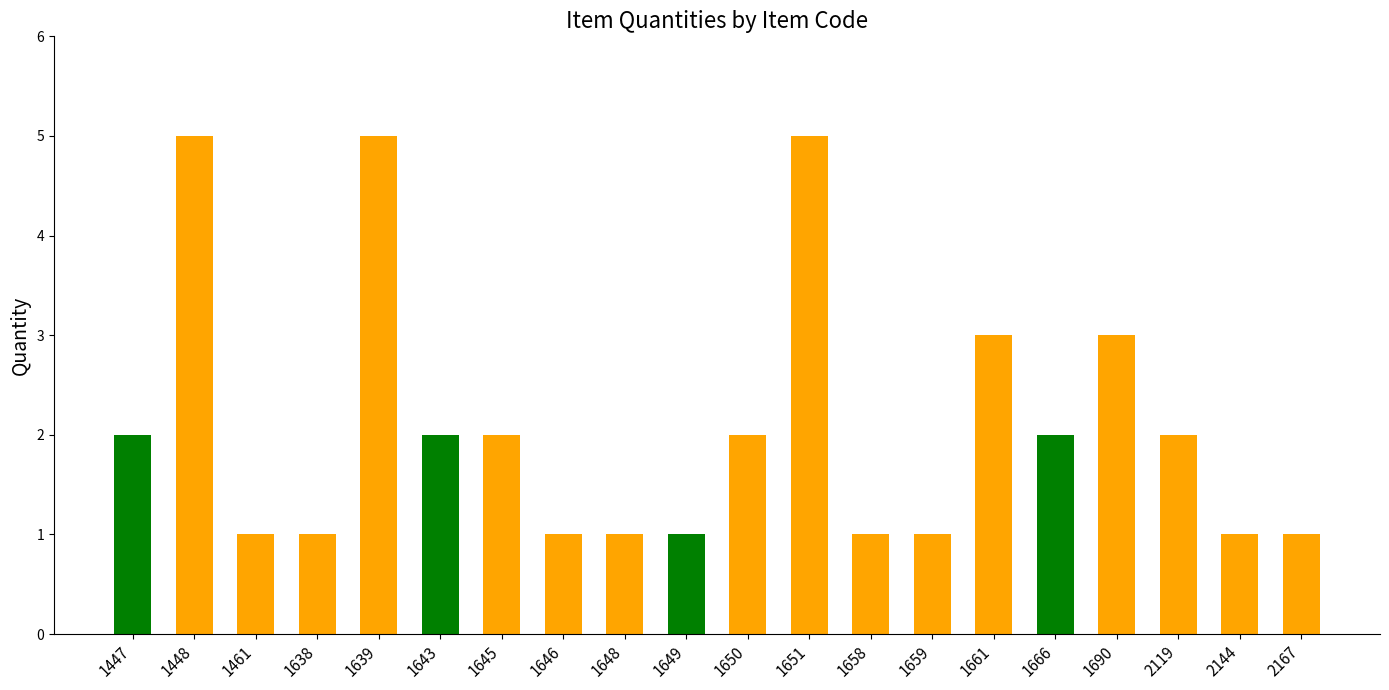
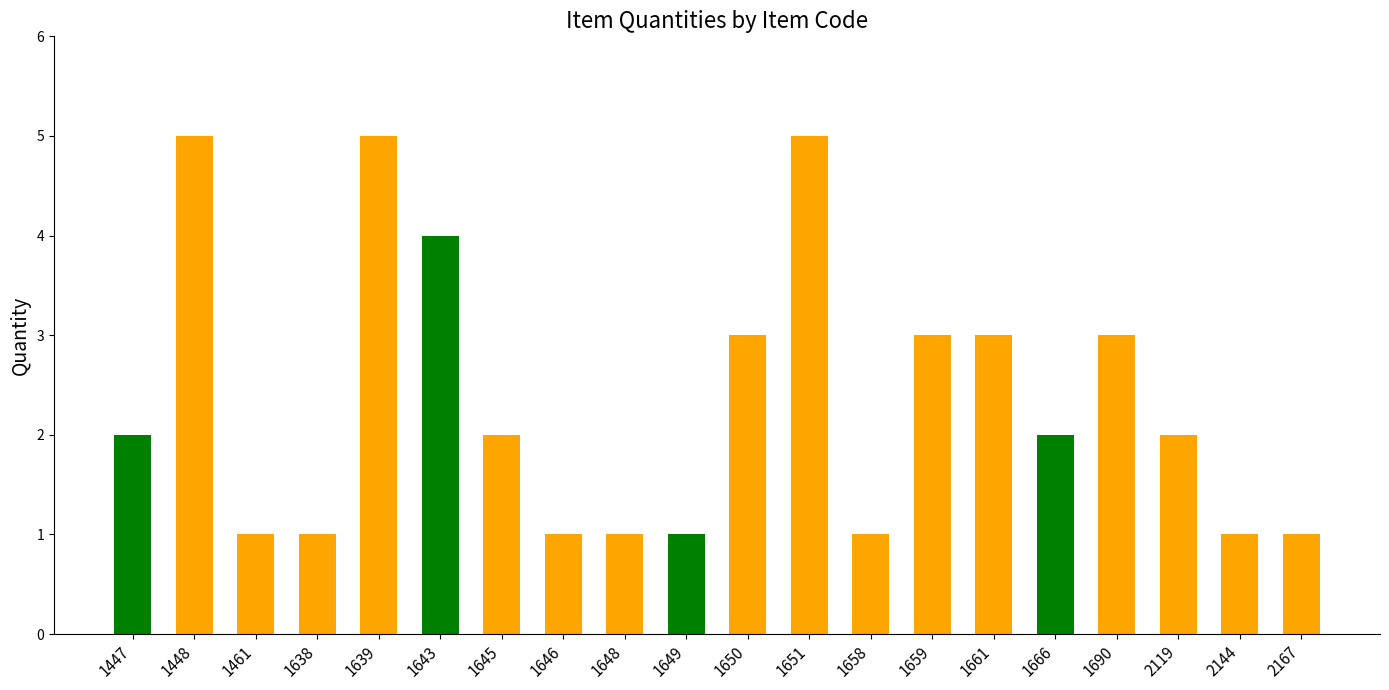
1643: 2 -> 4
1650: 2 -> 3
1659: 1 -> 3
